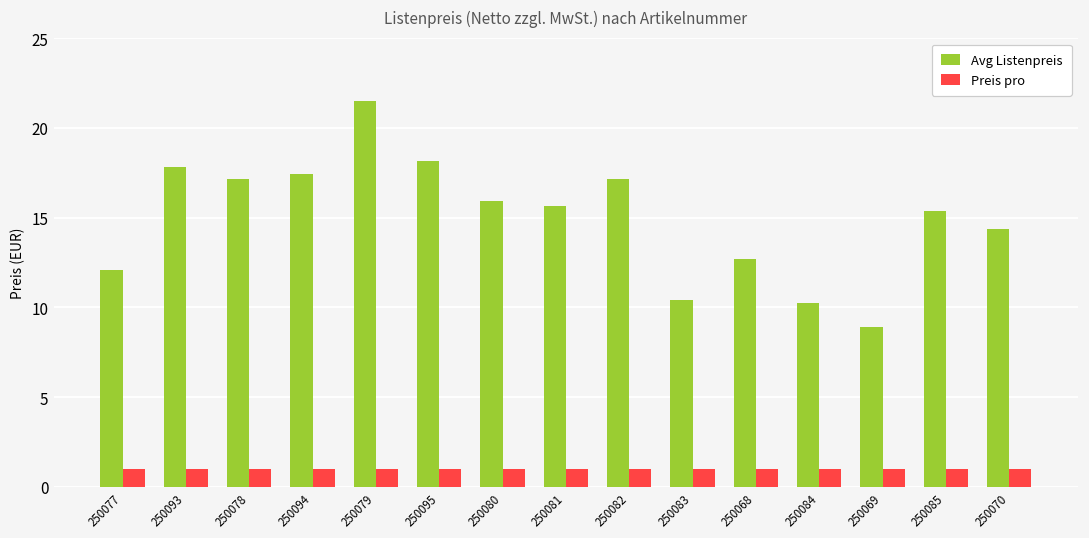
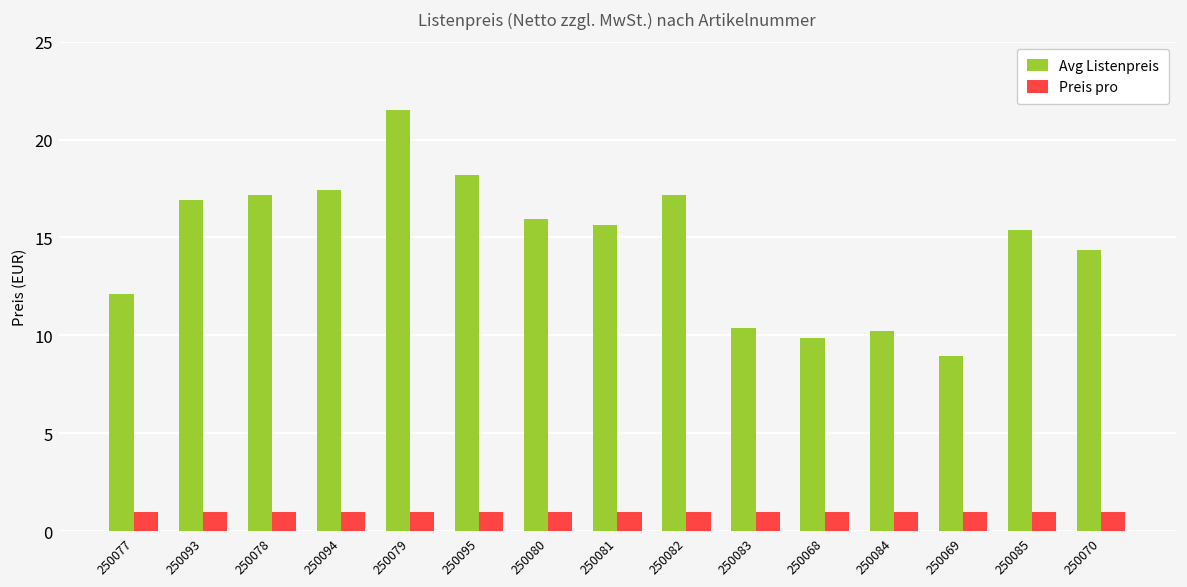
Avg Listenpreis, 250093: 17.8 -> 16.9
Avg Listenpreis, 250068: 12.7 -> 9.9
